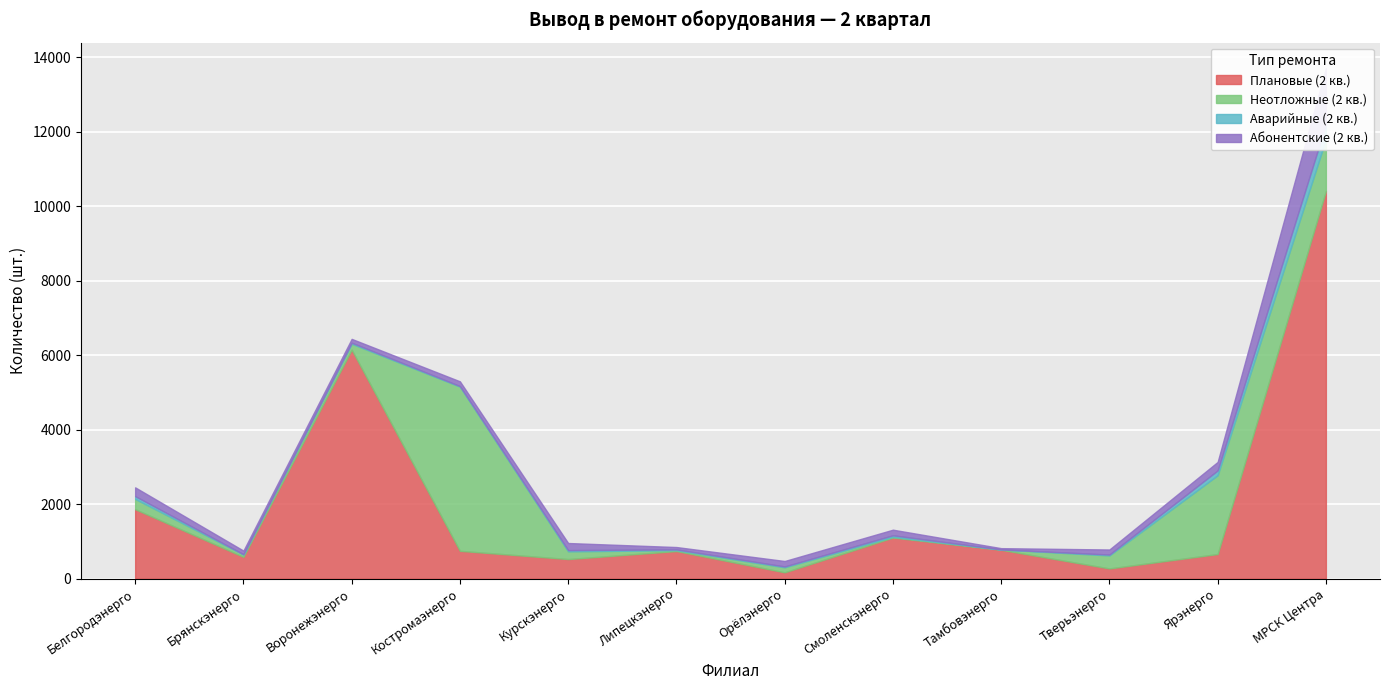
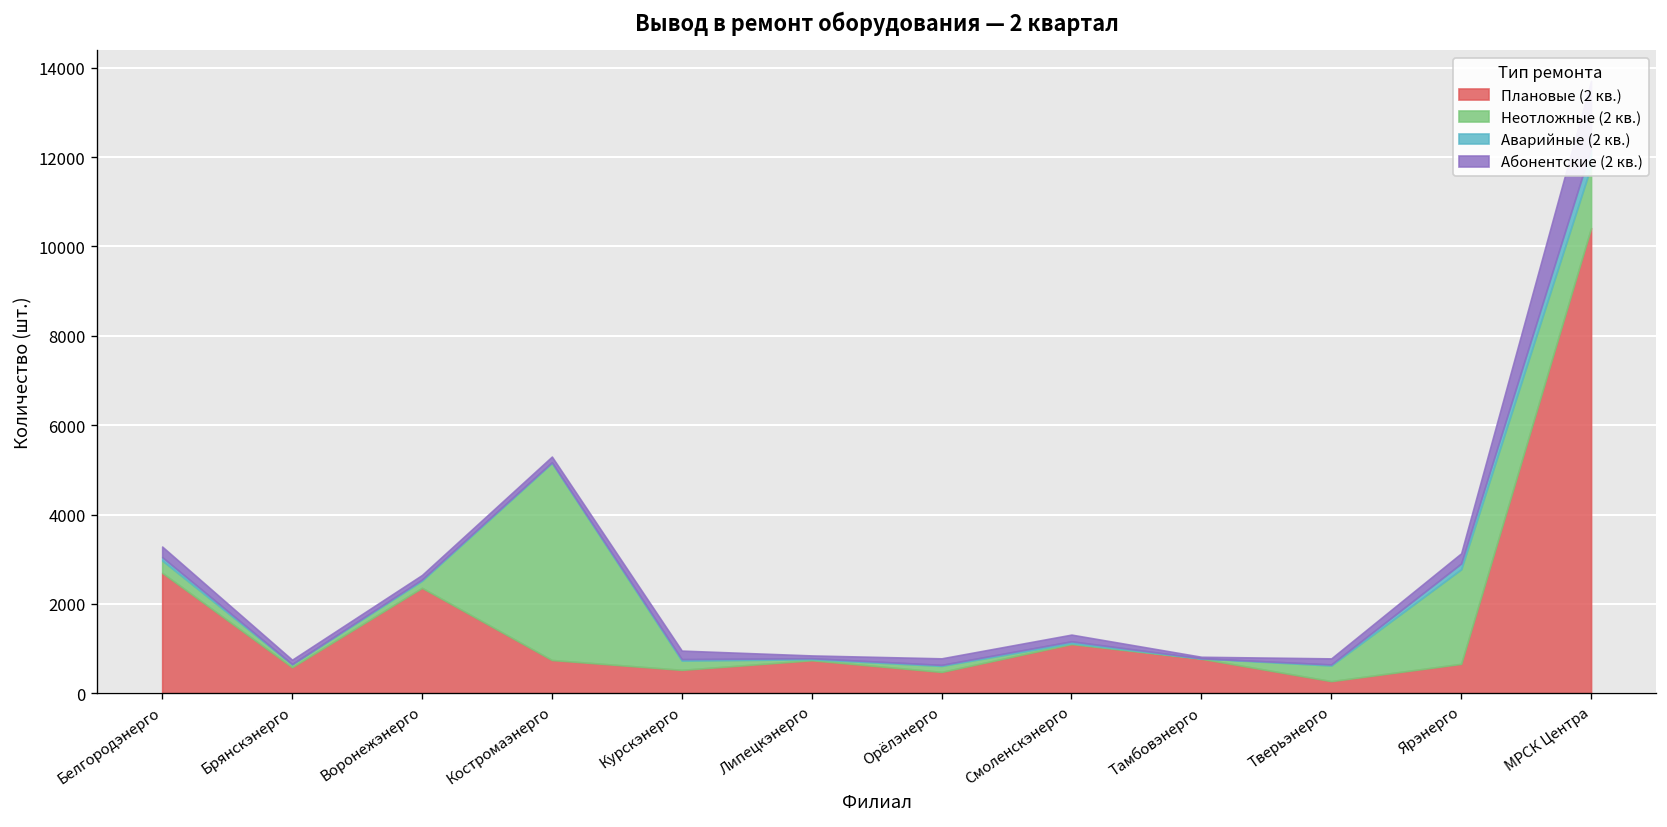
Плановые (2 кв.), Белгородэнерго: 1900 -> 2700
Плановые (2 кв.), Воронежэнерго: 6200 -> 2400
Плановые (2 кв.), Орёлэнерго: 200 -> 500
